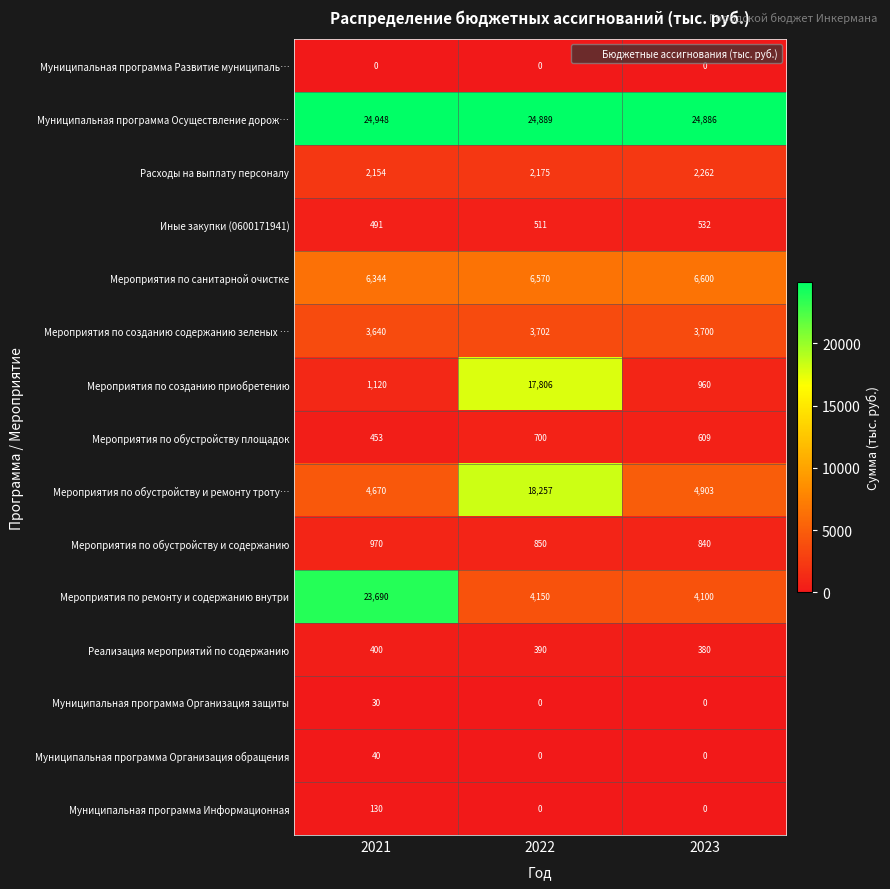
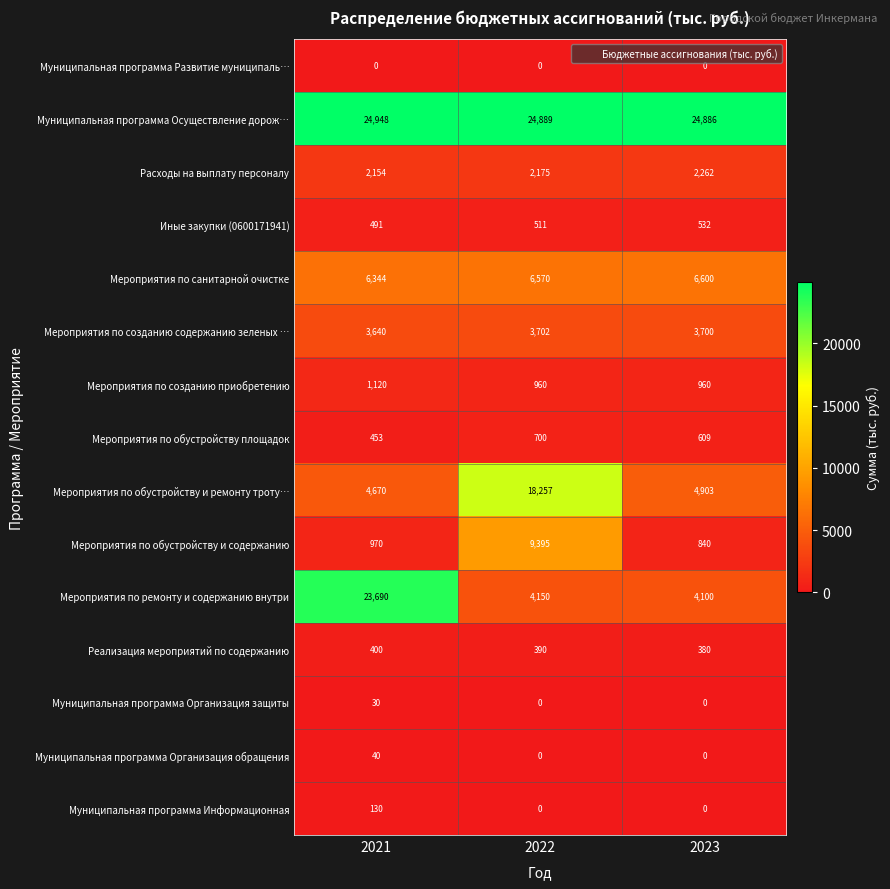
Мероприятия по созданию приобретению, 2022: 17,806 -> 960
Мероприятия по обустройству и содержанию, 2022: 850 -> 9,395
